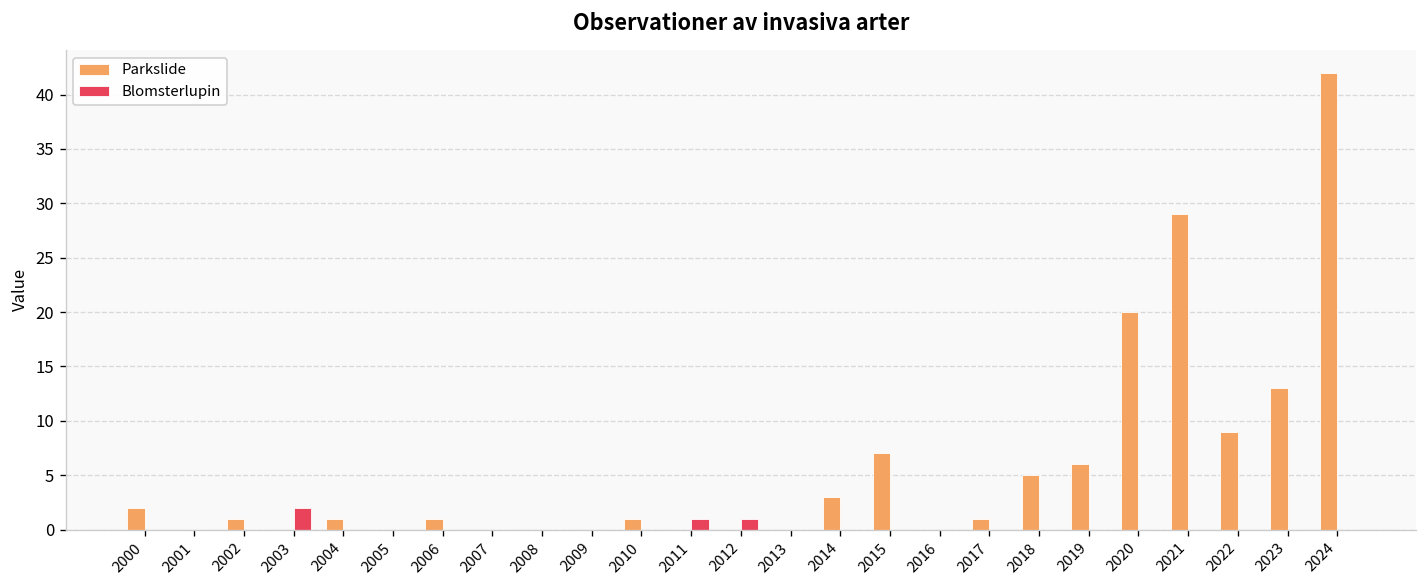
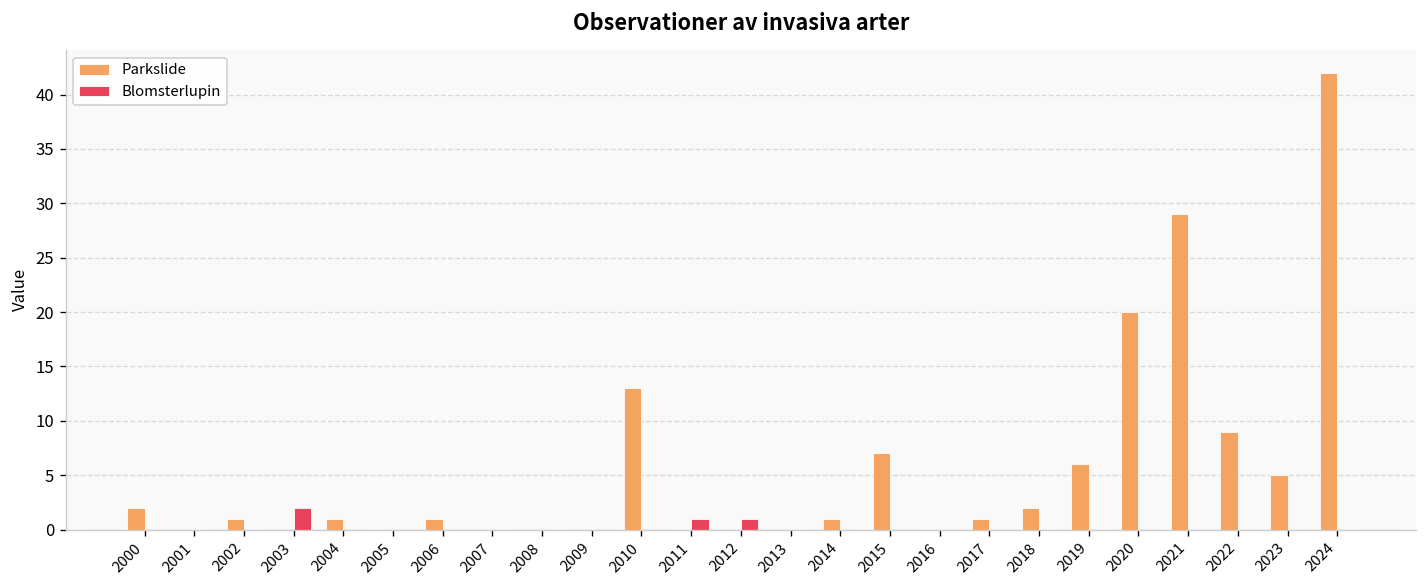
Parkslide, 2010: 1 -> 13
Parkslide, 2014: 3 -> 1
Parkslide, 2018: 5 -> 2
Parkslide, 2023: 13 -> 5
